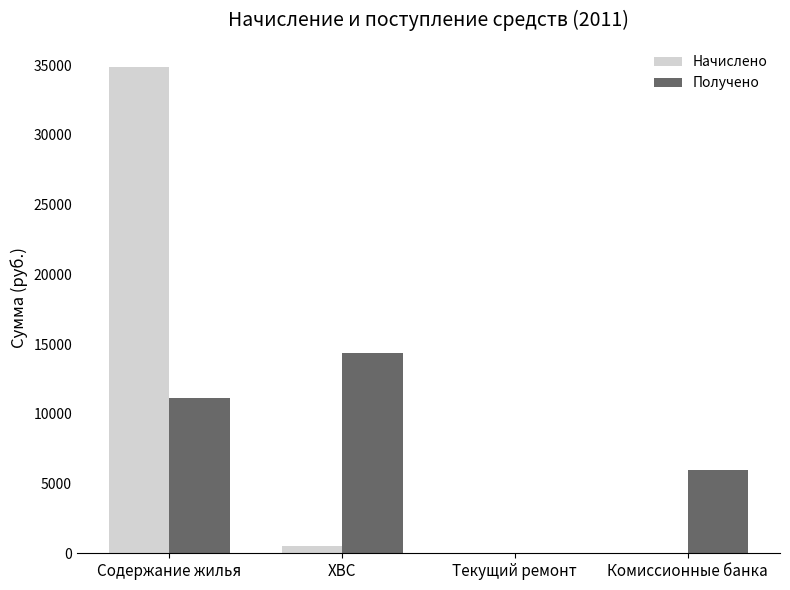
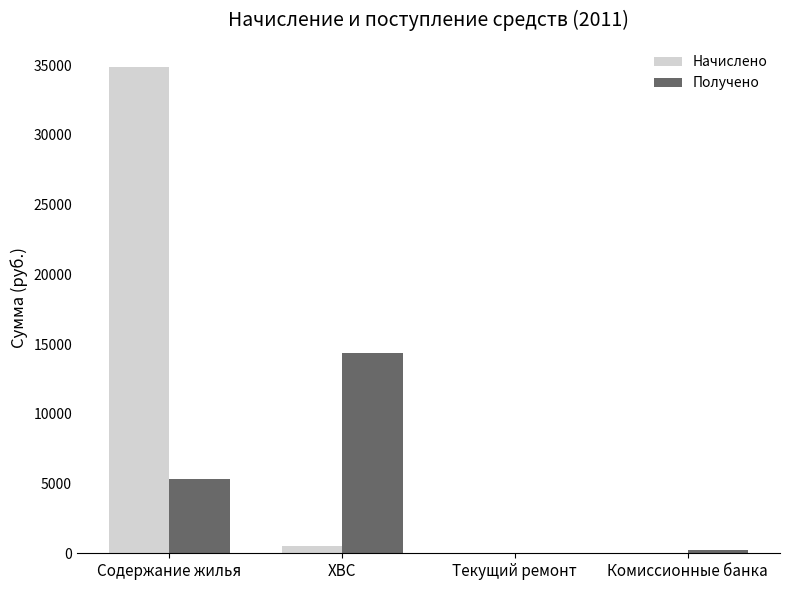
Получено, Содержание жилья: 11100 -> 5400
Получено, Комиссионные банка: 6000 -> 200
